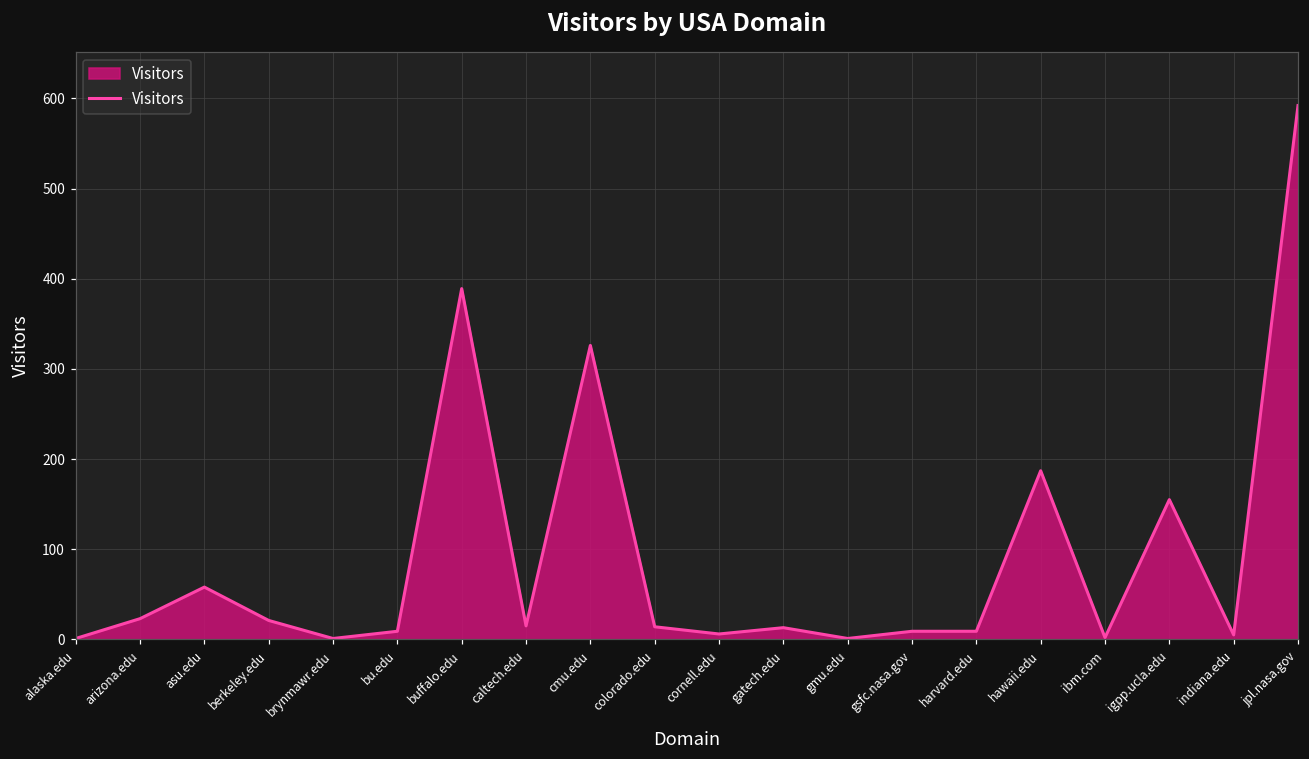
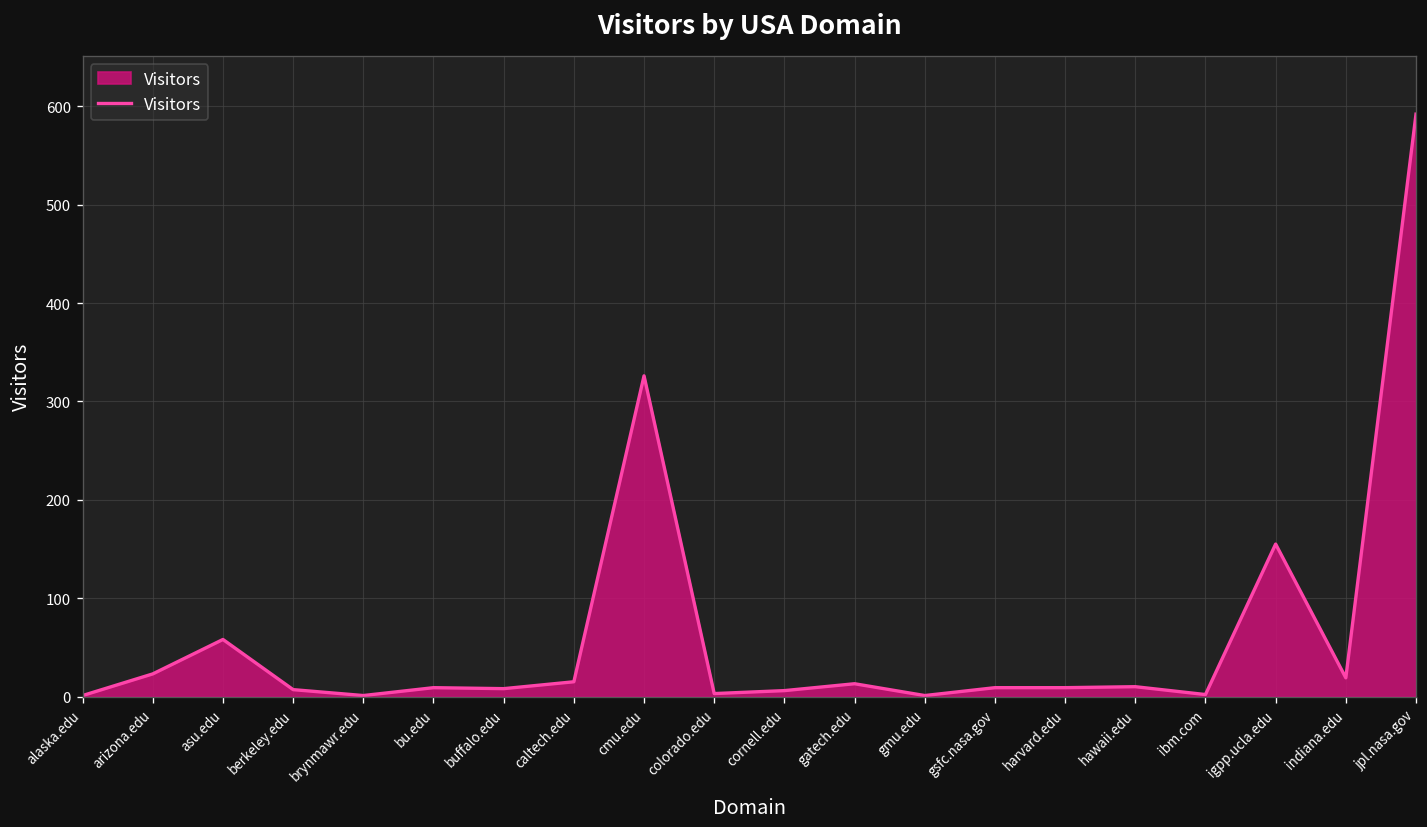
berkeley.edu: 20 -> 10
buffalo.edu: 390 -> 10
colorado.edu: 10 -> 0
hawaii.edu: 190 -> 10
indiana.edu: 10 -> 20
